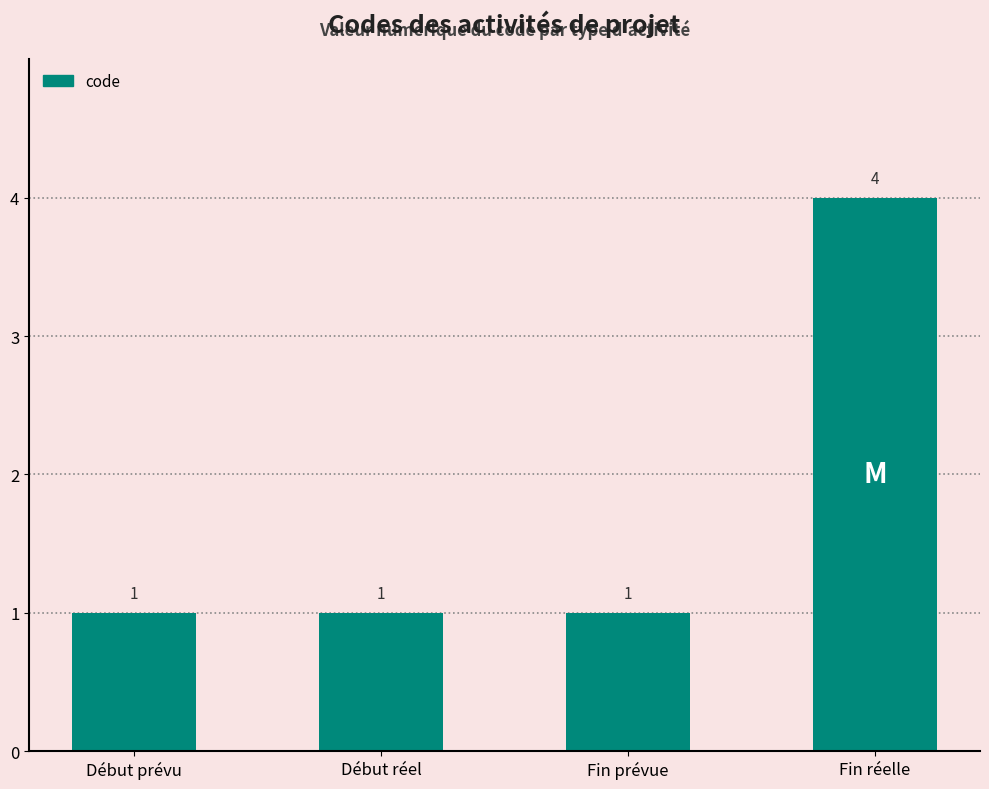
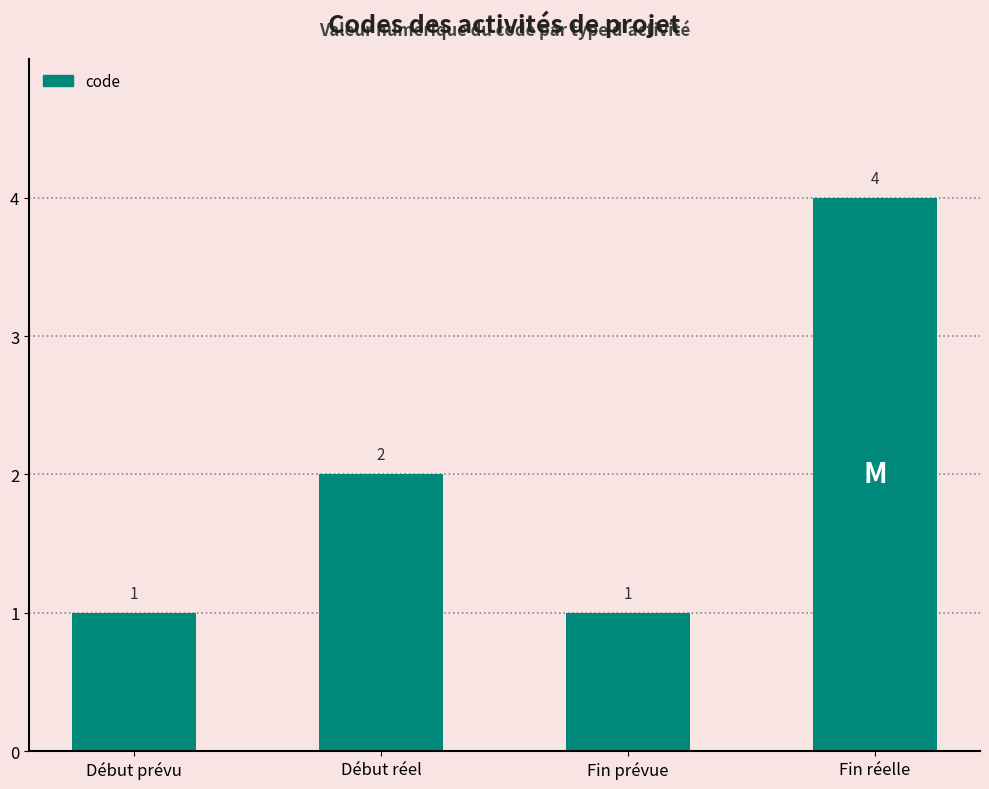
Début réel: 1 -> 2
